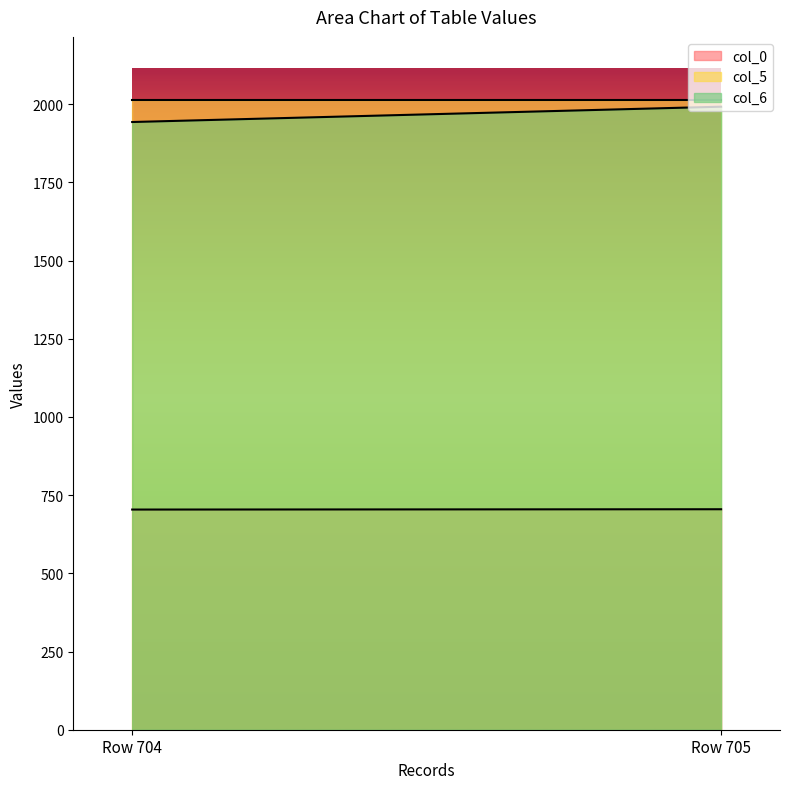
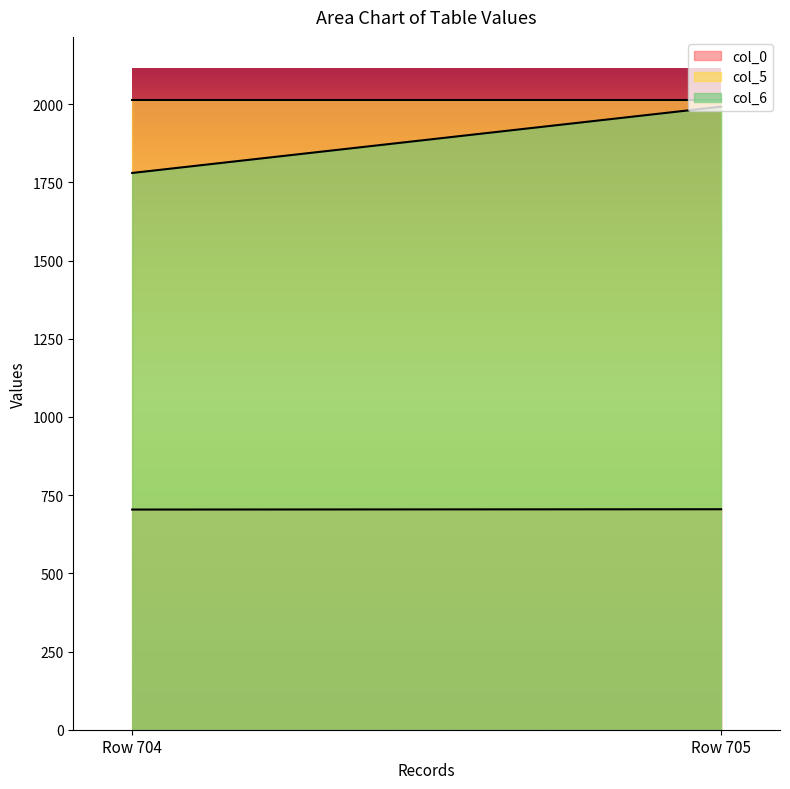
col_6, Row 704: 1940 -> 1780
